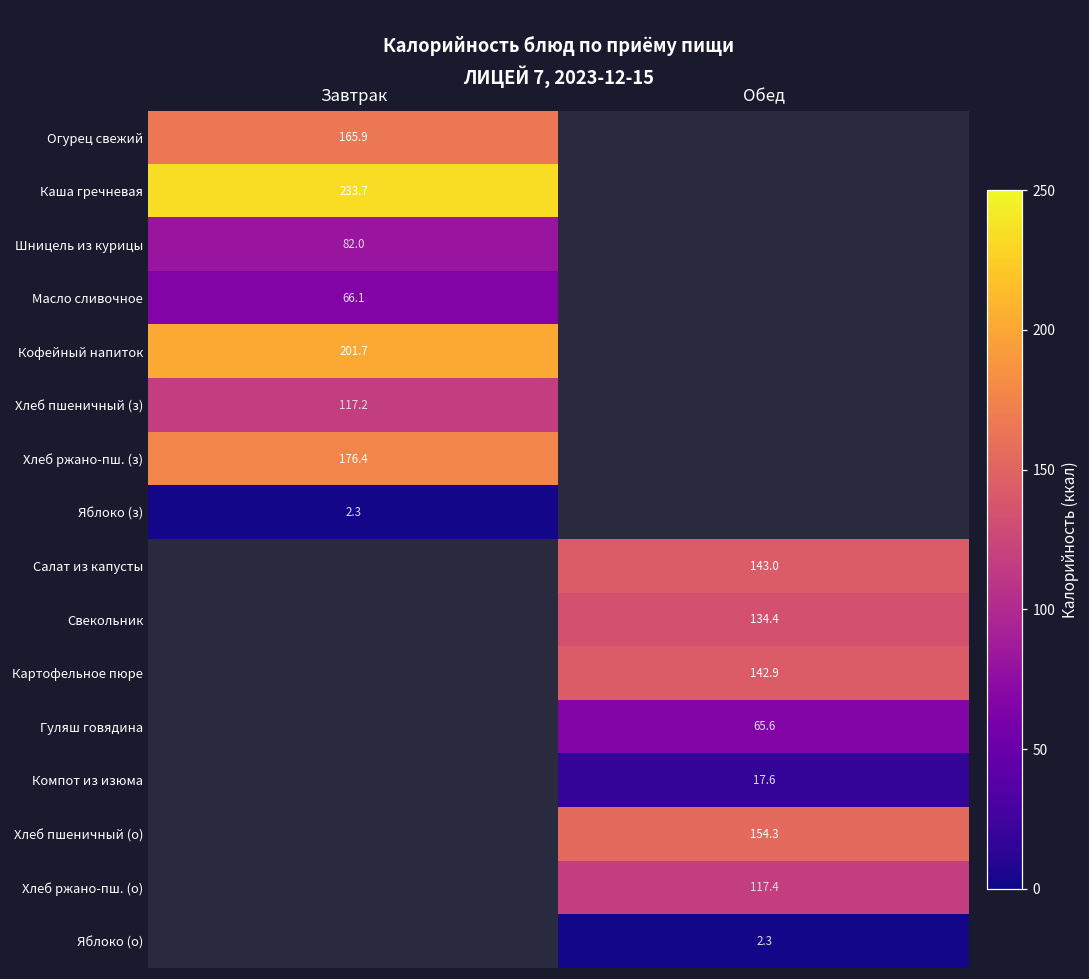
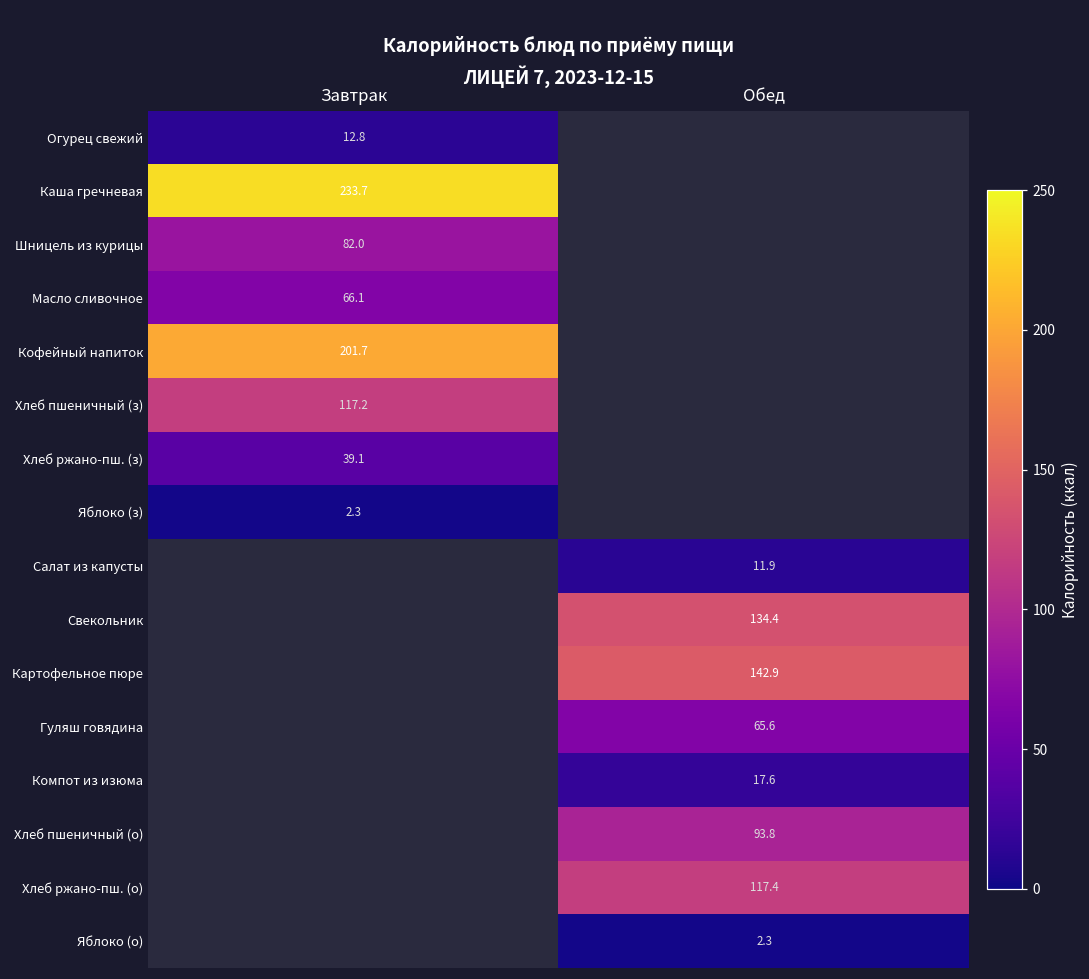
Огурец свежий, Завтрак: 165.9 -> 12.8
Хлеб ржано-пш. (з), Завтрак: 176.4 -> 39.1
Салат из капусты, Обед: 143.0 -> 11.9
Хлеб пшеничный (о), Обед: 154.3 -> 93.8
